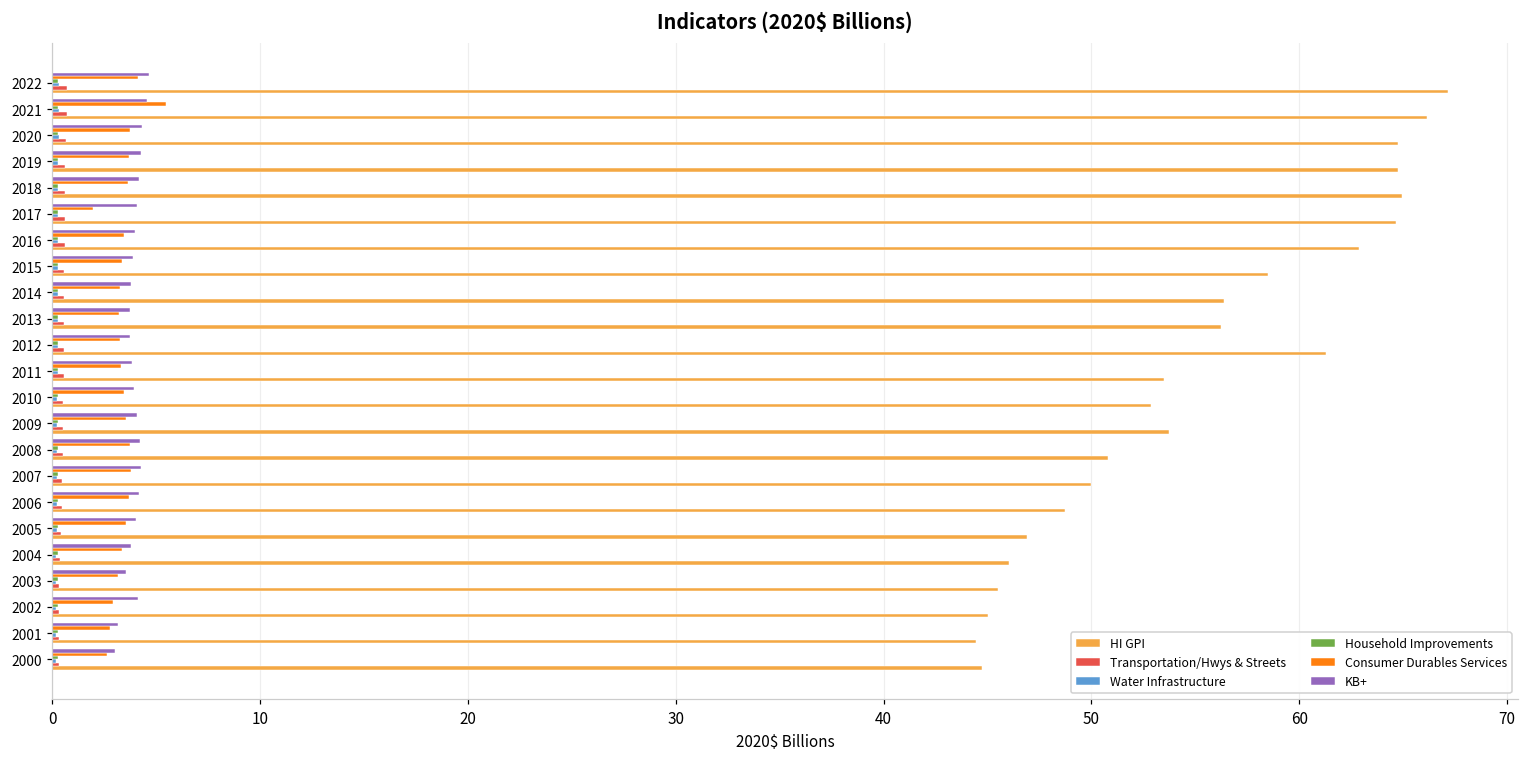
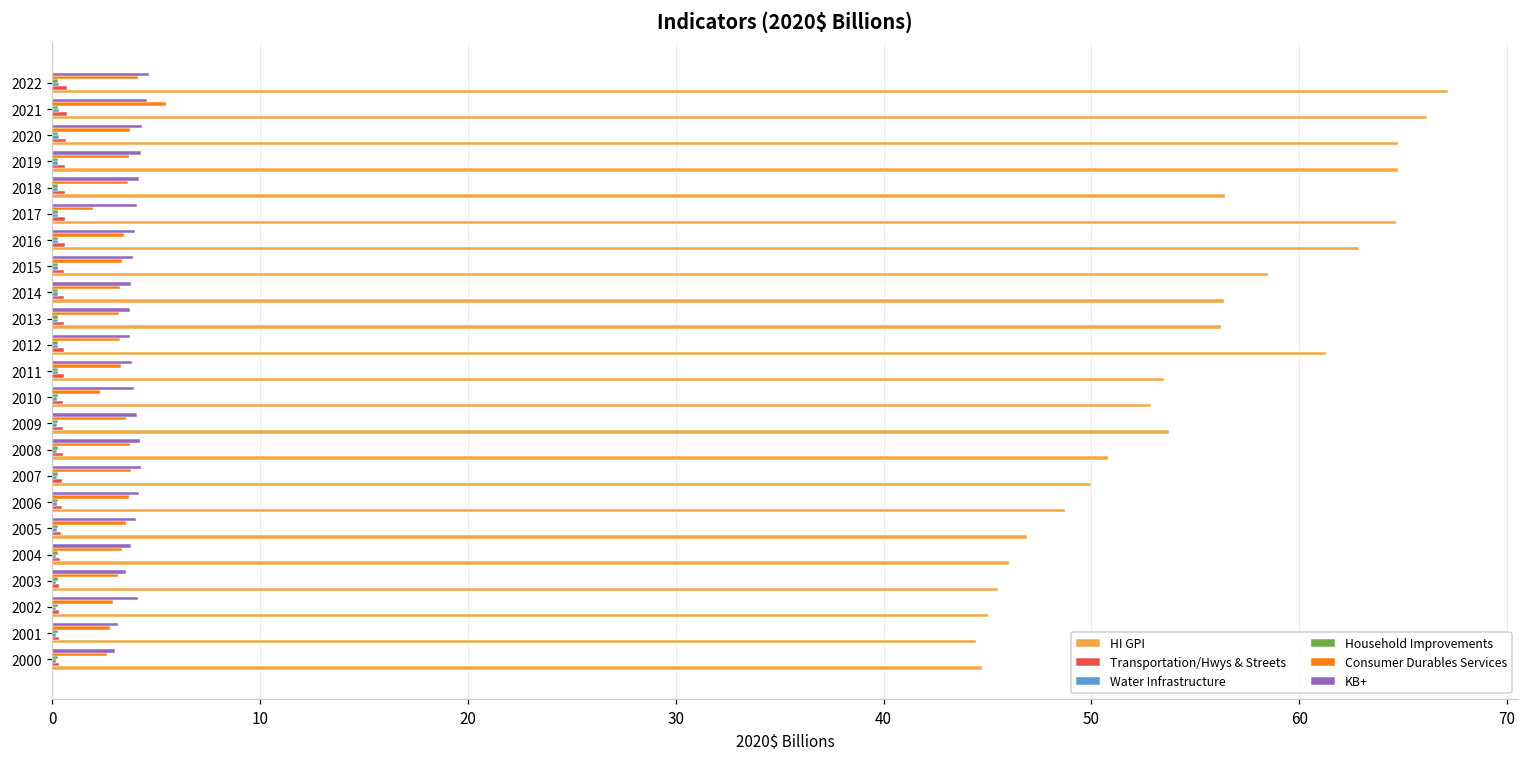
HI GPI, 2018: 64.9 -> 56.4
Consumer Durables Services, 2010: 3.4 -> 2.3
